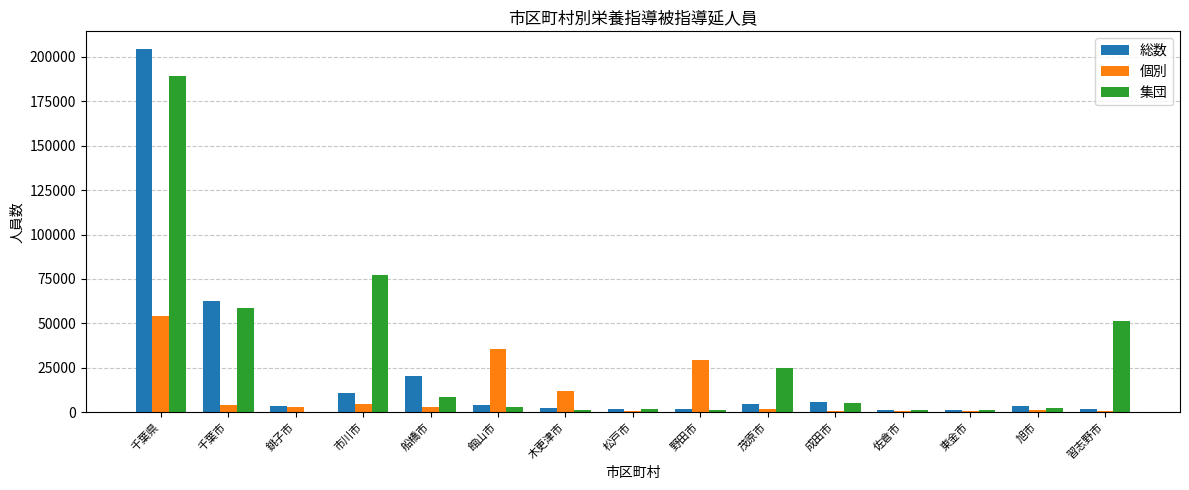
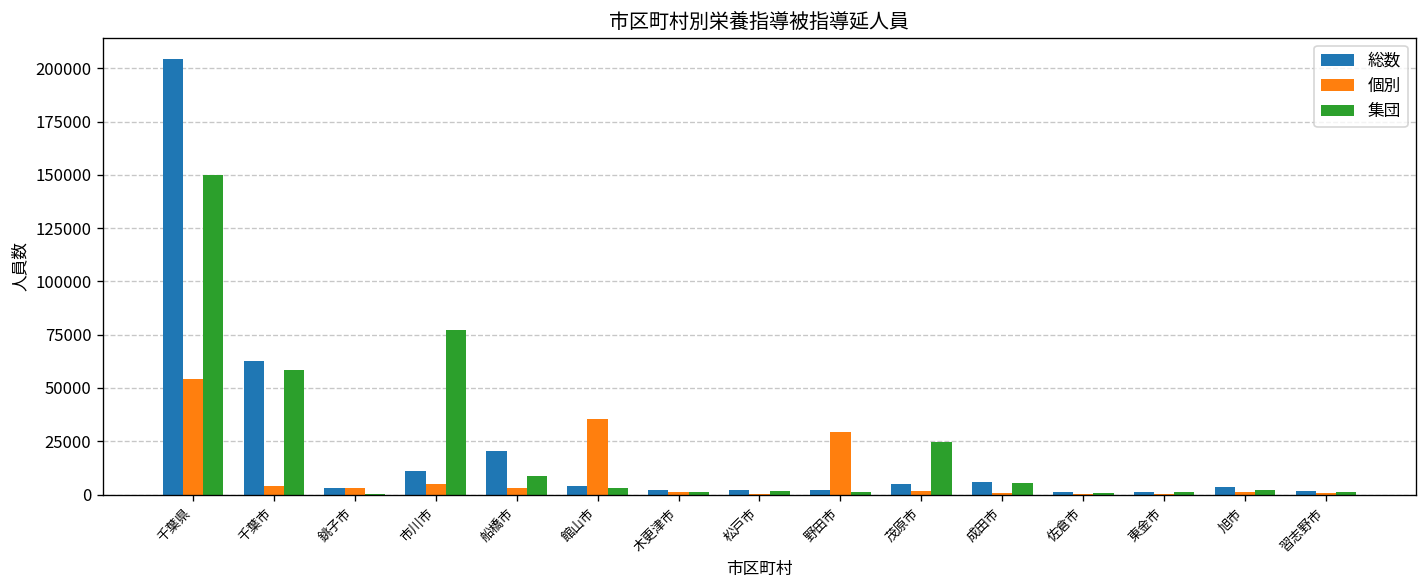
集団, 千葉県: 190000 -> 150000
個別, 木更津市: 12000 -> 1000
集団, 習志野市: 51000 -> 1000
